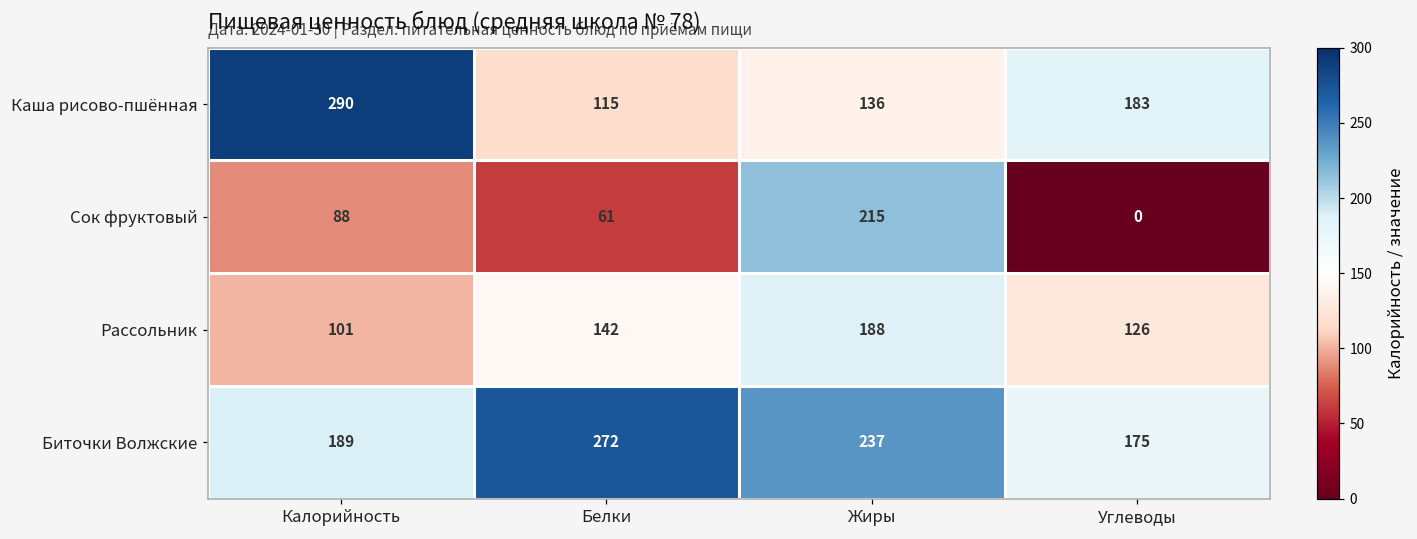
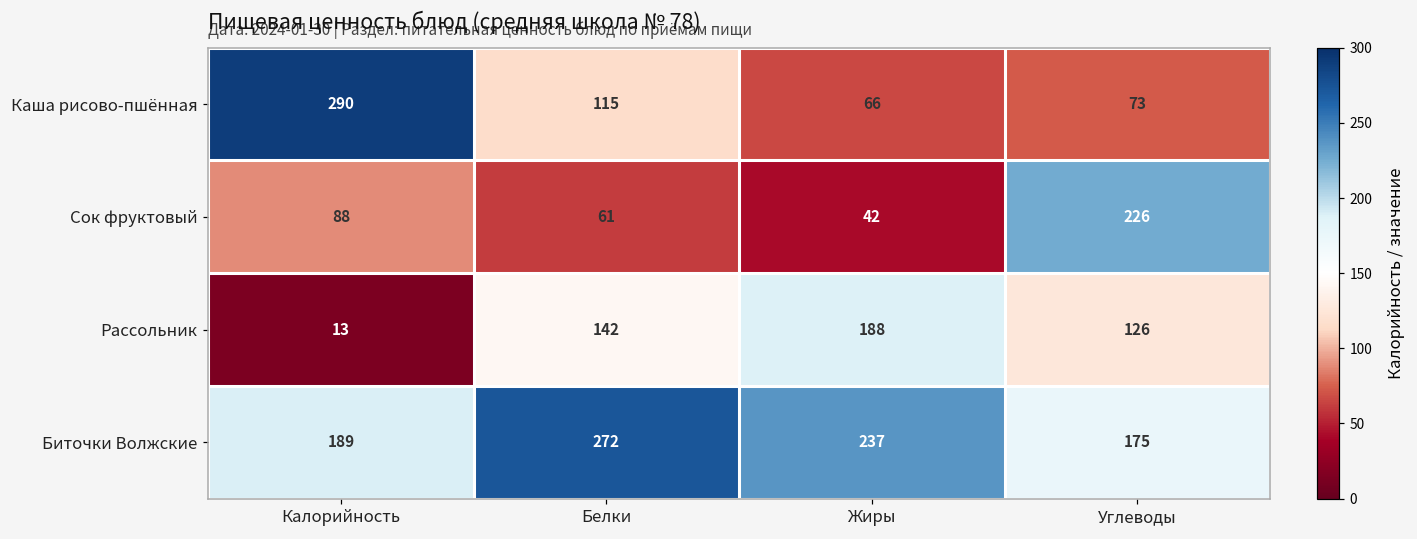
Каша рисово-пшённая, Жиры: 136 -> 66
Каша рисово-пшённая, Углеводы: 183 -> 73
Сок фруктовый, Жиры: 215 -> 42
Сок фруктовый, Углеводы: 0 -> 226
Рассольник, Калорийность: 101 -> 13
